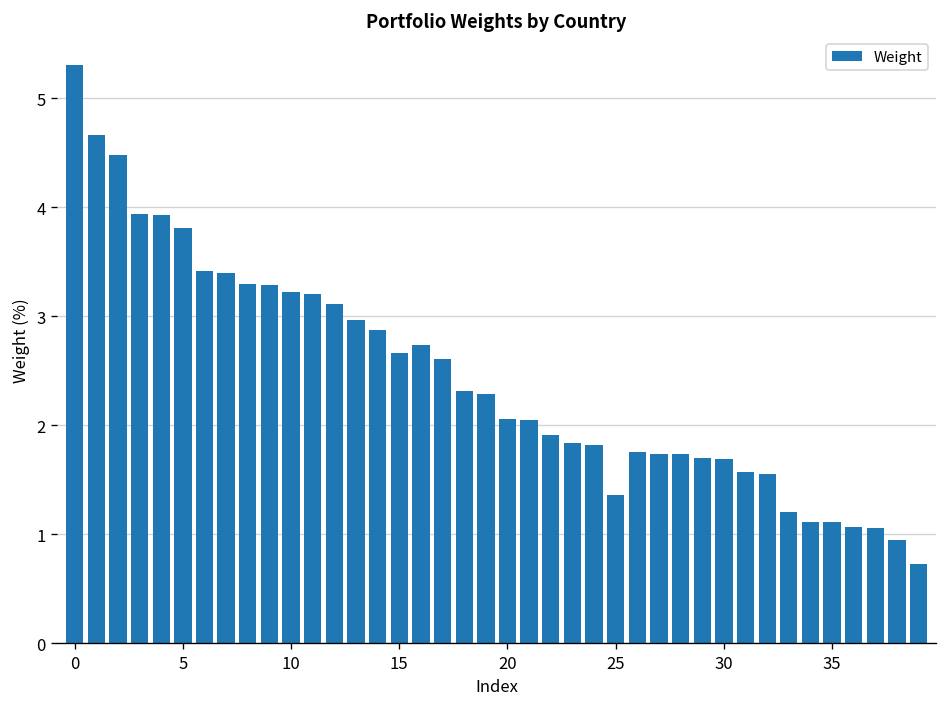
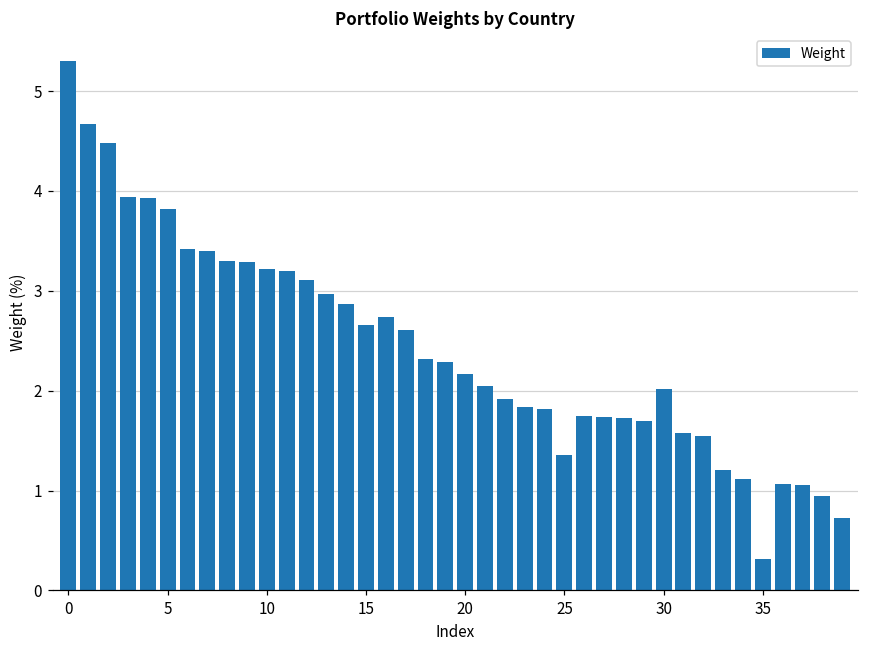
20: 2.1 -> 2.2
30: 1.7 -> 2.0
35: 1.1 -> 0.3
